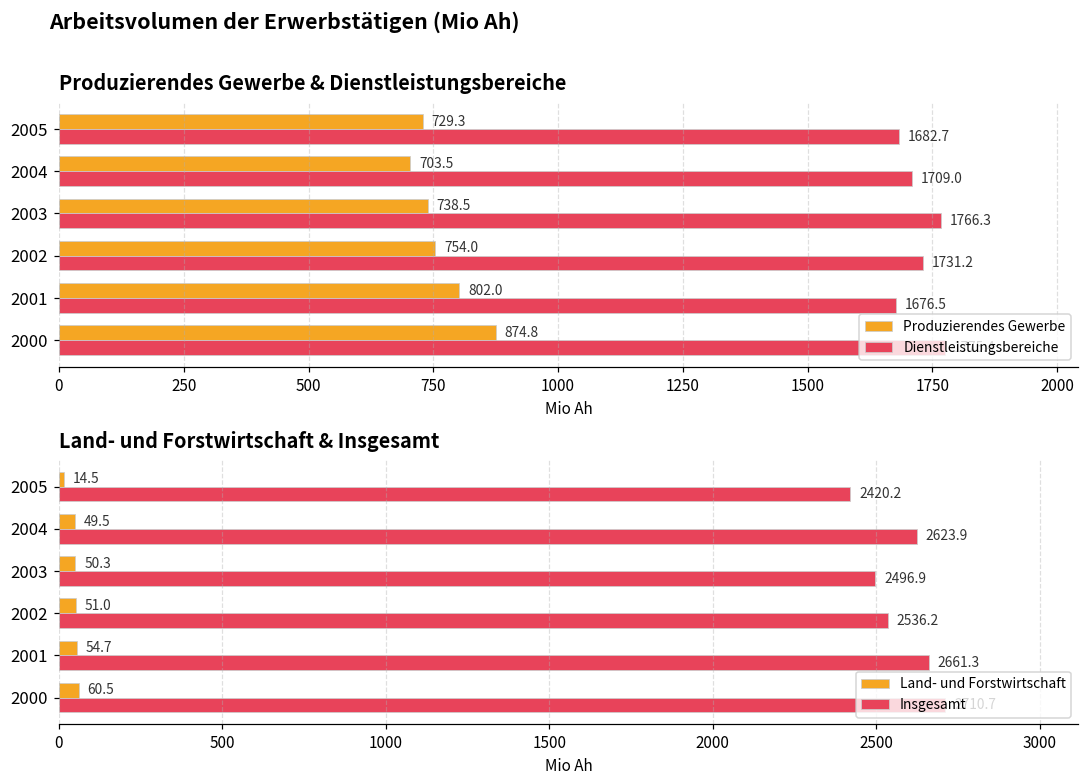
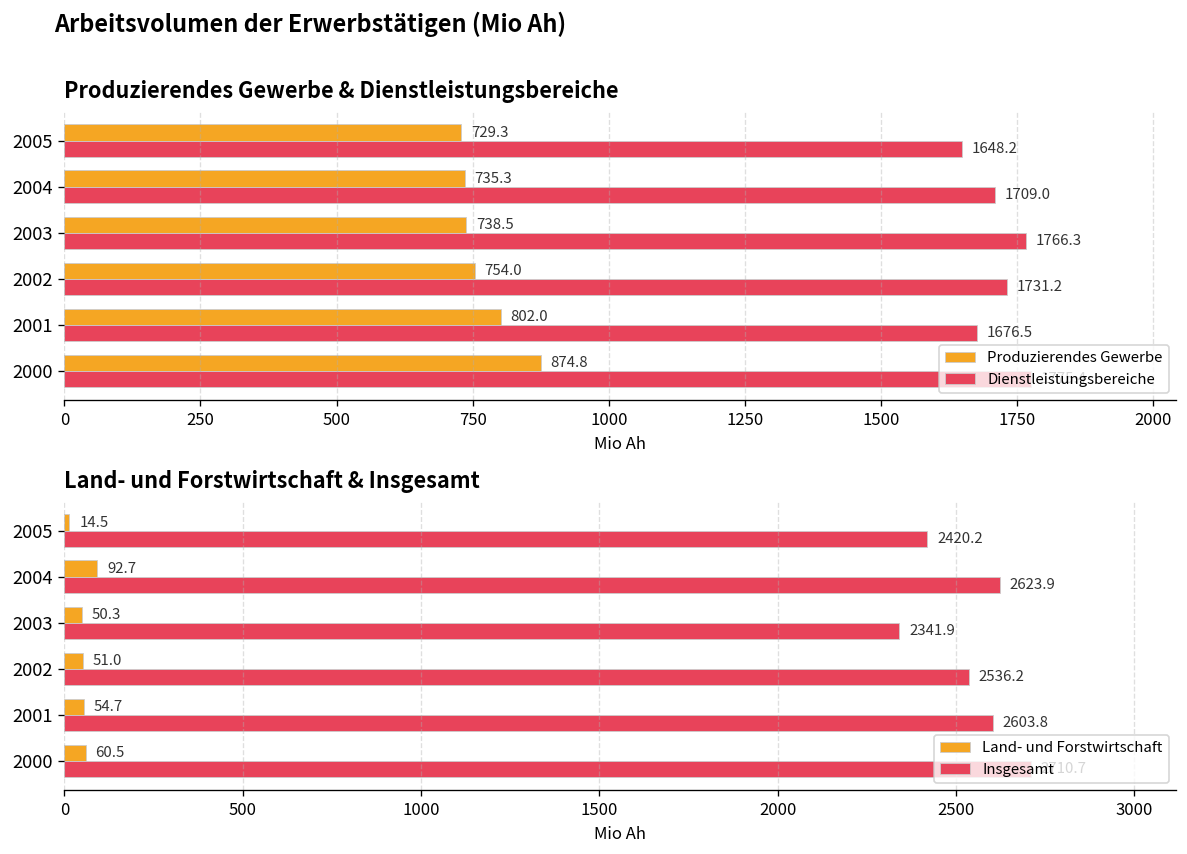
Produzierendes Gewerbe & Dienstleistungsbereiche, Dienstleistungsbereiche, 2005: 1682.7 -> 1648.2
Produzierendes Gewerbe & Dienstleistungsbereiche, Produzierendes Gewerbe, 2004: 703.5 -> 735.3
Land- und Forstwirtschaft & Insgesamt, Land- und Forstwirtschaft, 2004: 49.5 -> 92.7
Land- und Forstwirtschaft & Insgesamt, Insgesamt, 2003: 2496.9 -> 2341.9
Land- und Forstwirtschaft & Insgesamt, Insgesamt, 2001: 2661.3 -> 2603.8
